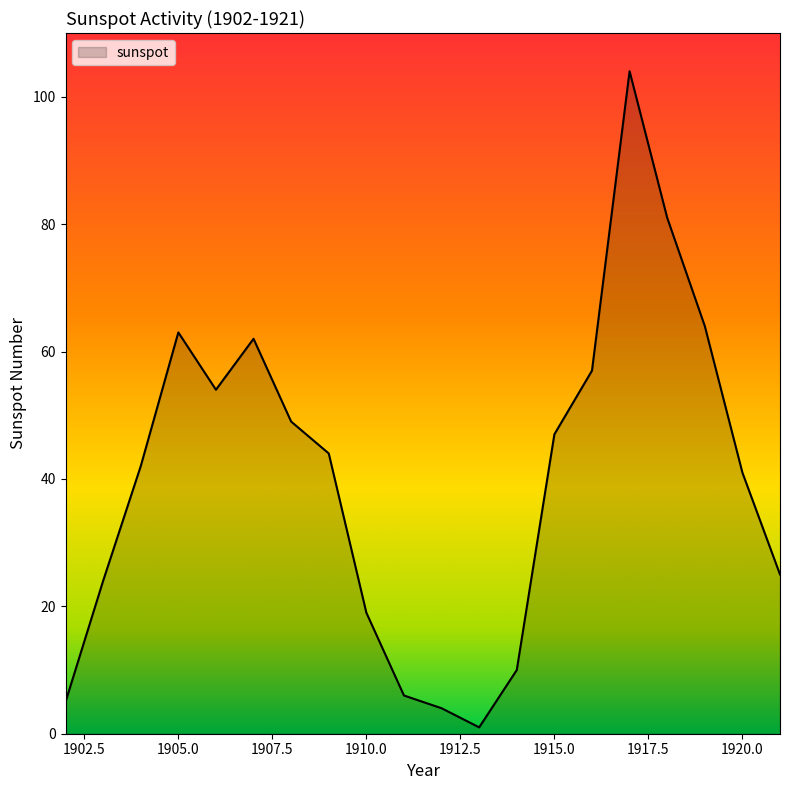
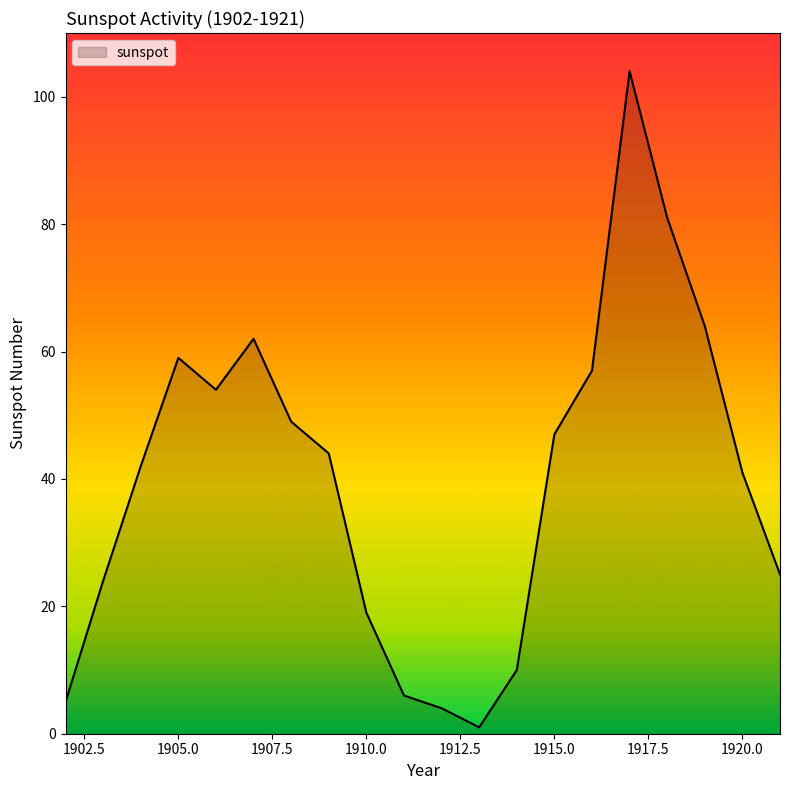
1905.0: 63 -> 59
